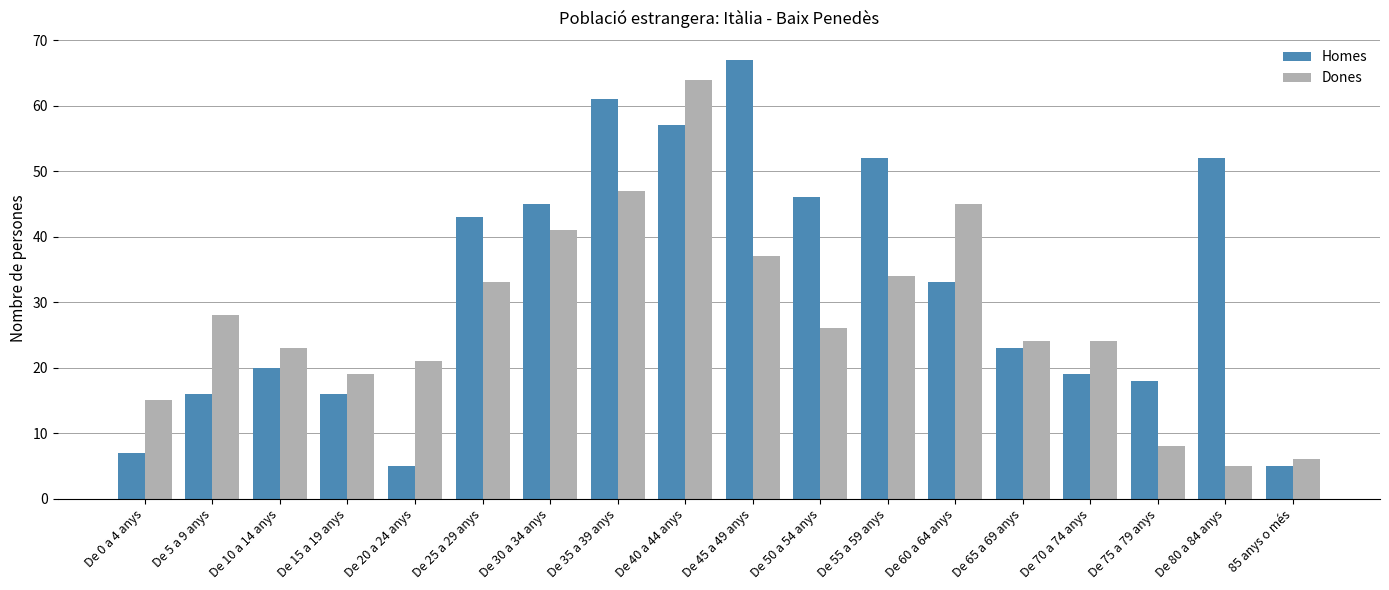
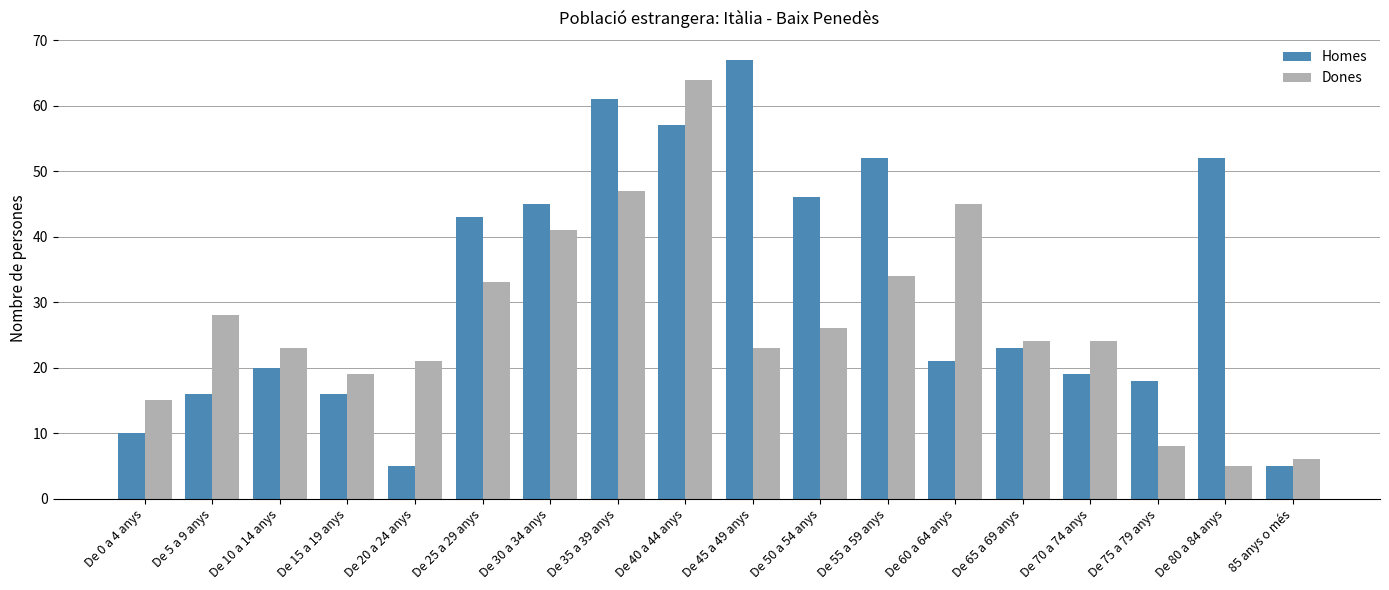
Homes, De 0 a 4 anys: 7 -> 10
Dones, De 45 a 49 anys: 37 -> 23
Homes, De 60 a 64 anys: 33 -> 21
